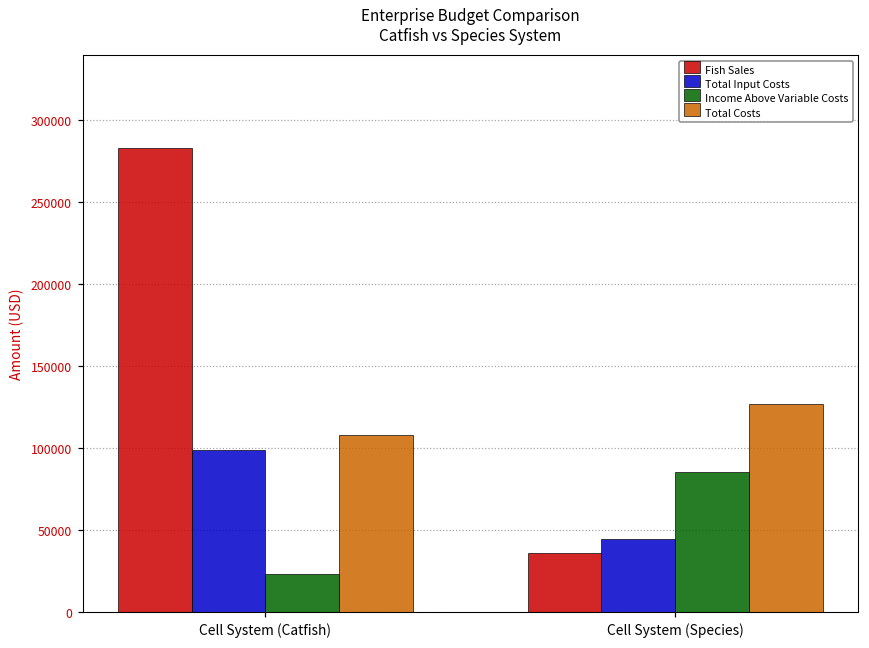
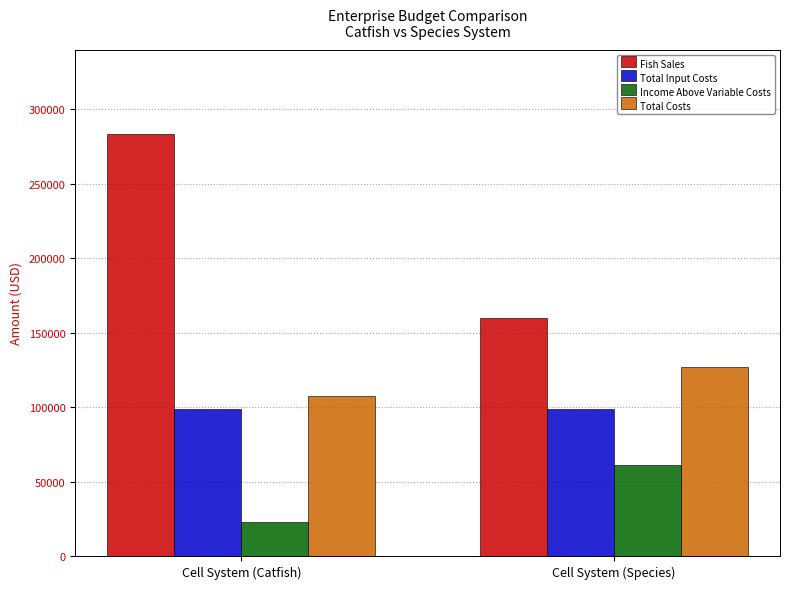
Fish Sales, Cell System (Species): 36000 -> 160000
Total Input Costs, Cell System (Species): 45000 -> 98000
Income Above Variable Costs, Cell System (Species): 85000 -> 61000
